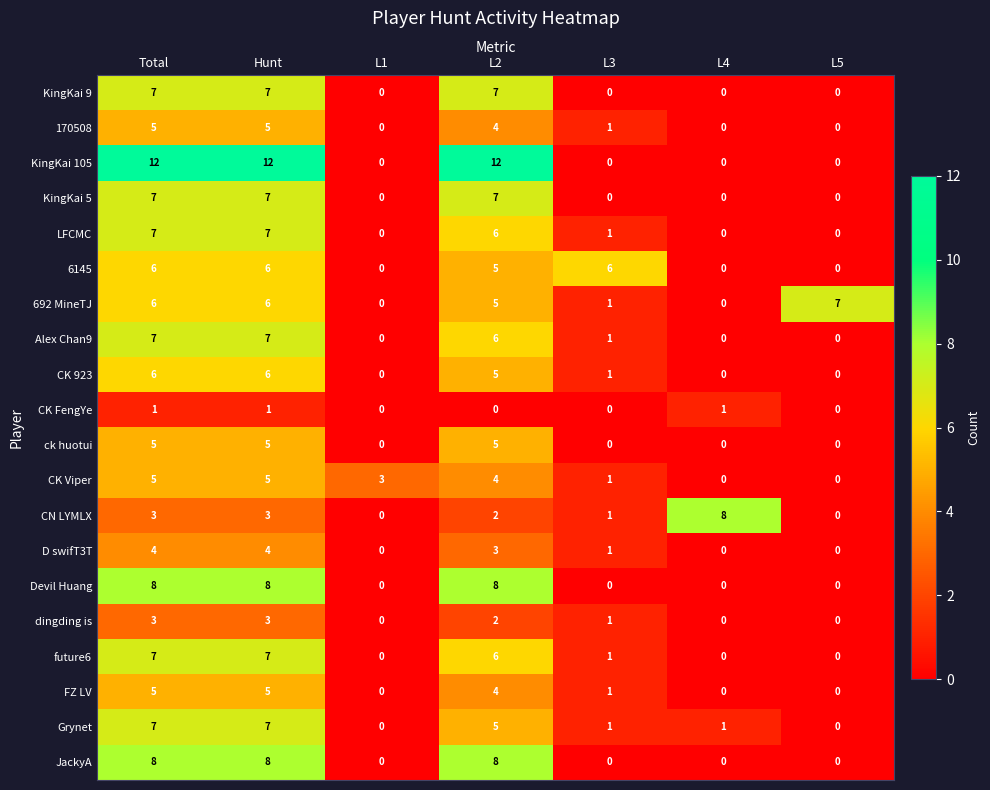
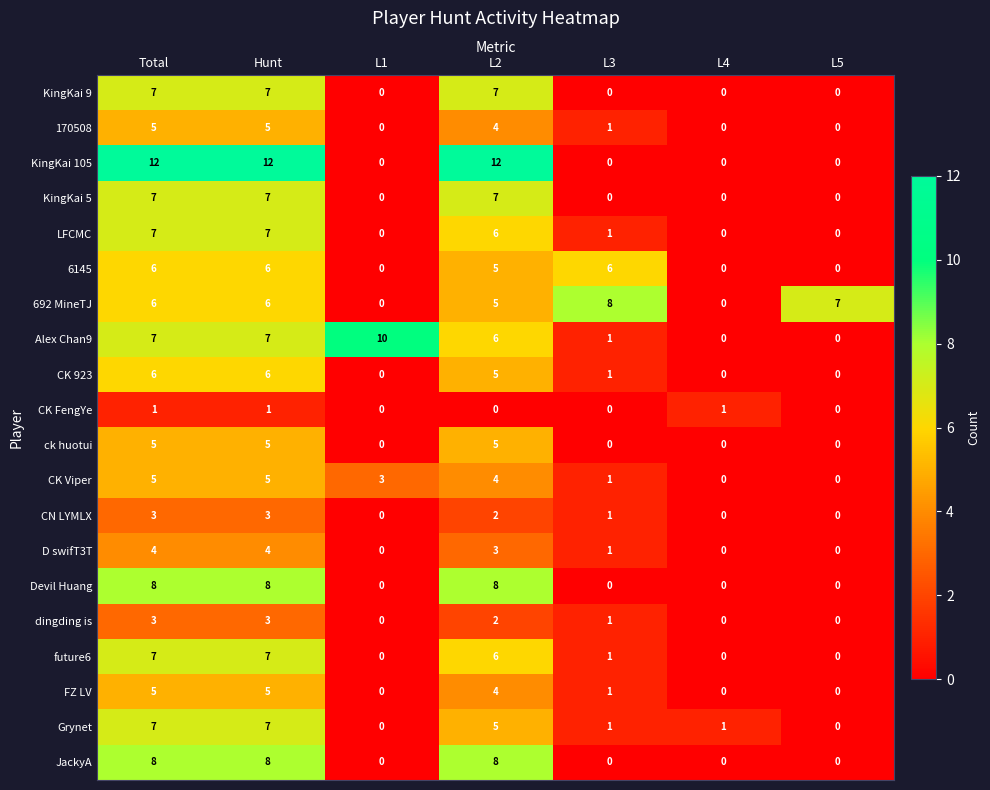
692 MineTJ, L3: 1 -> 8
Alex Chan9, L1: 0 -> 10
CN LYMLX, L4: 8 -> 0
